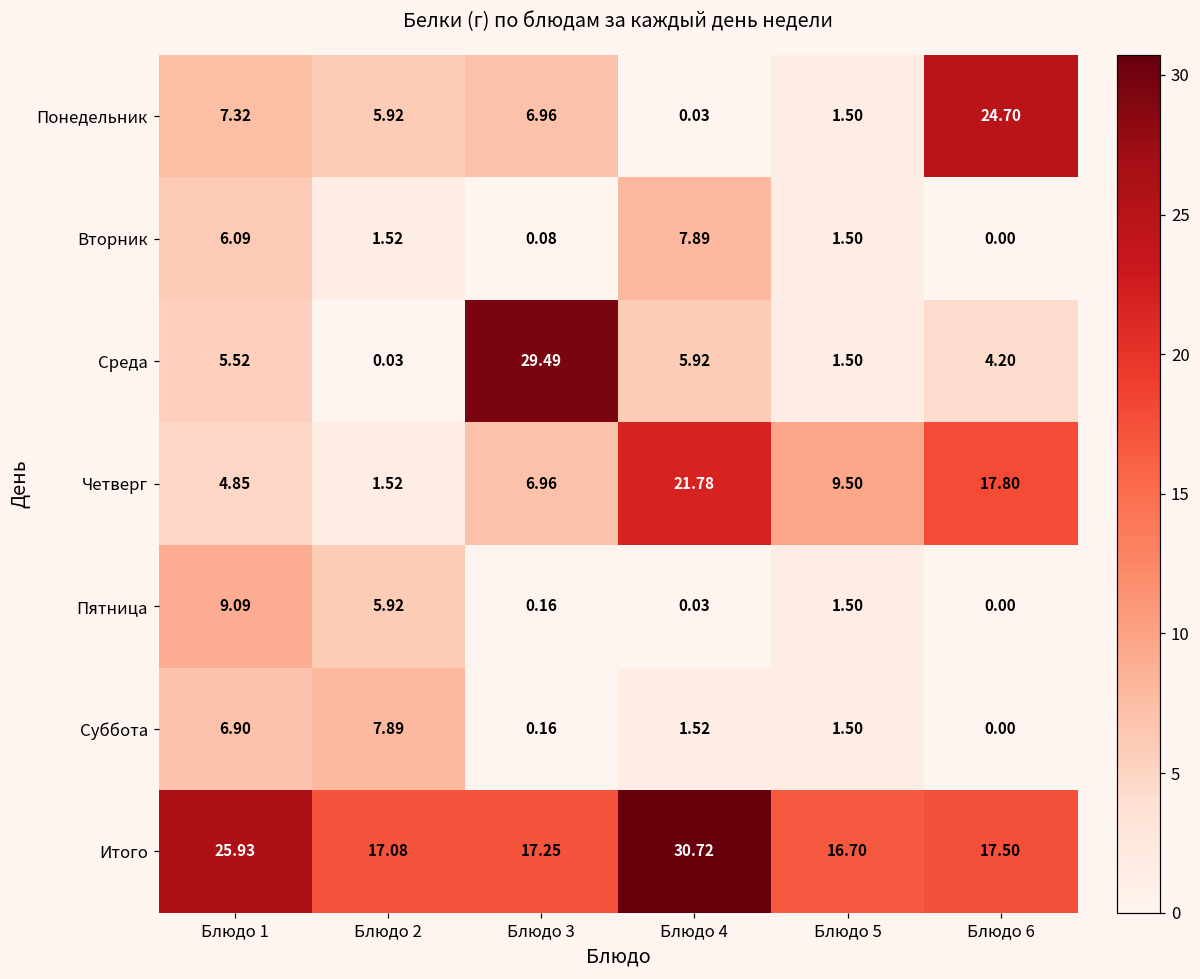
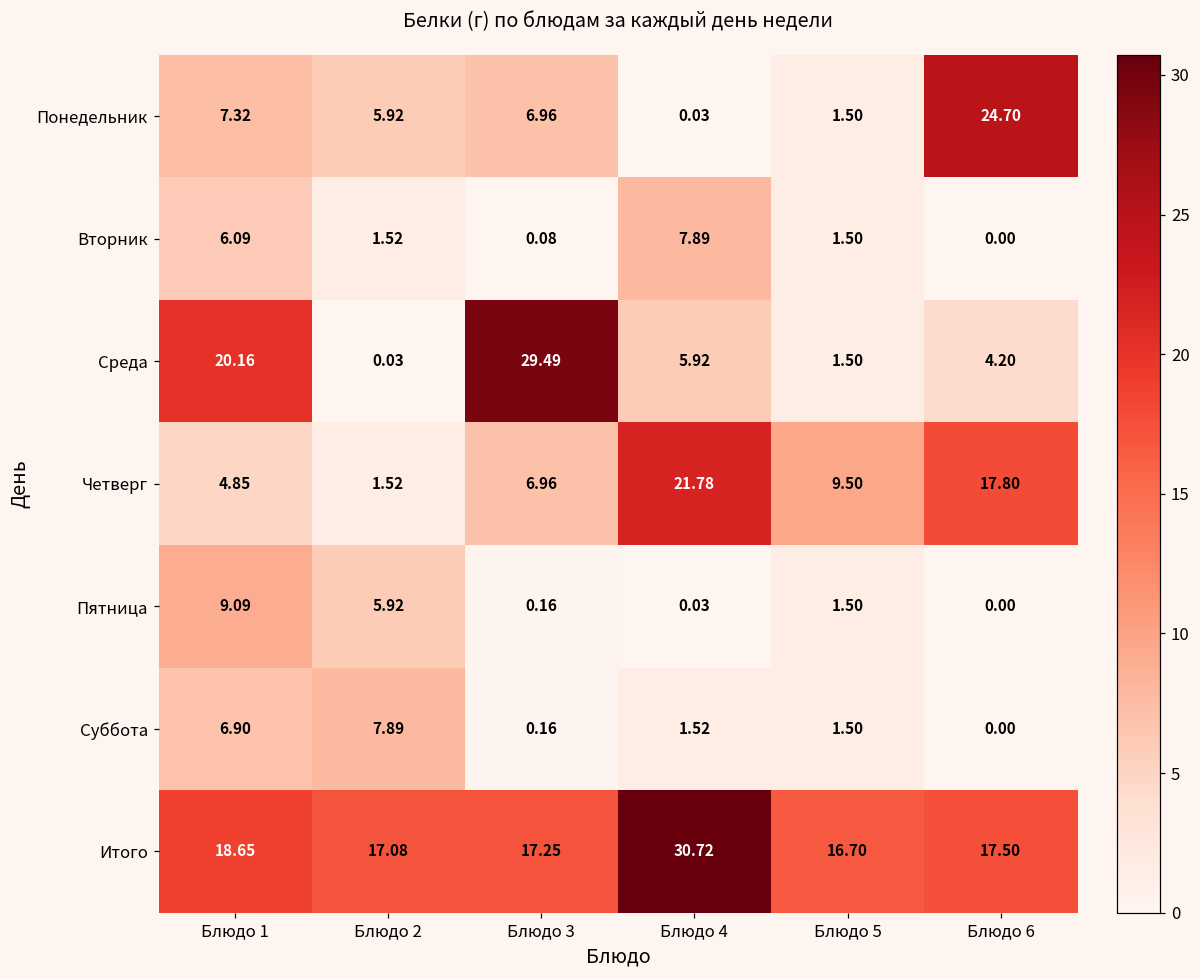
Среда, Блюдо 1: 5.52 -> 20.16
Итого, Блюдо 1: 25.93 -> 18.65
